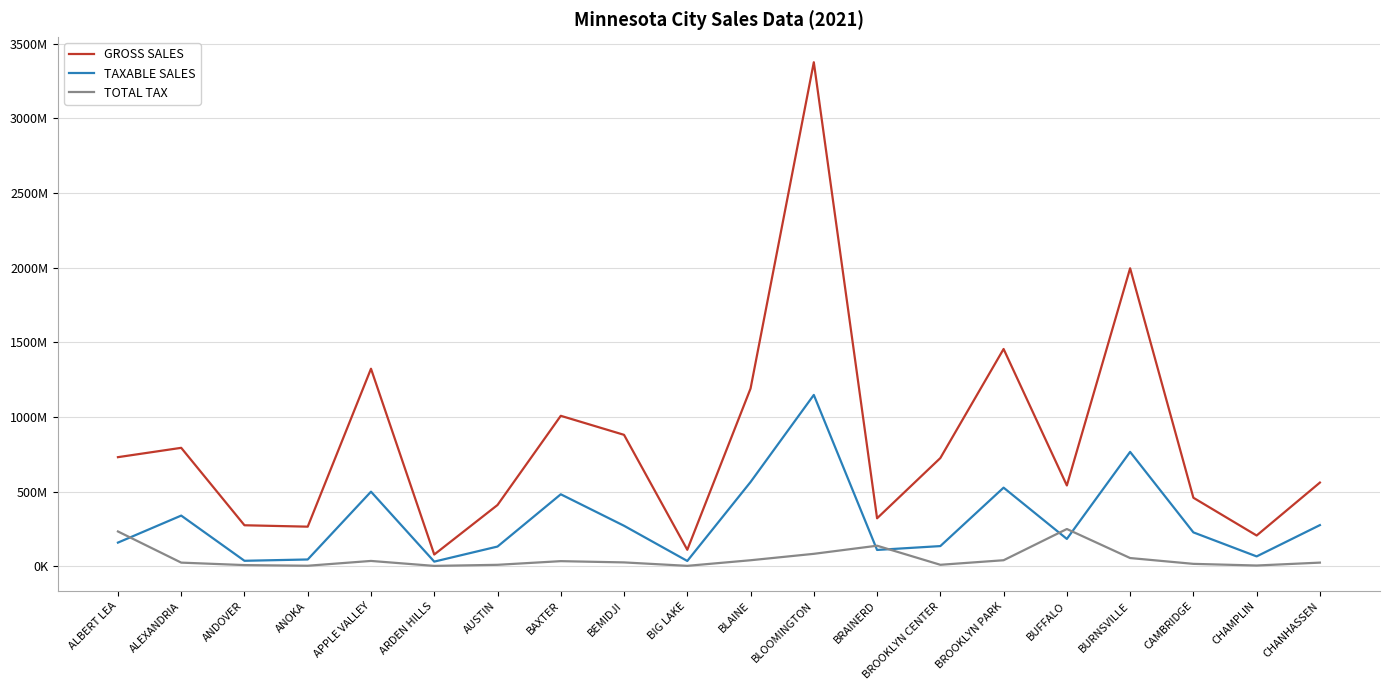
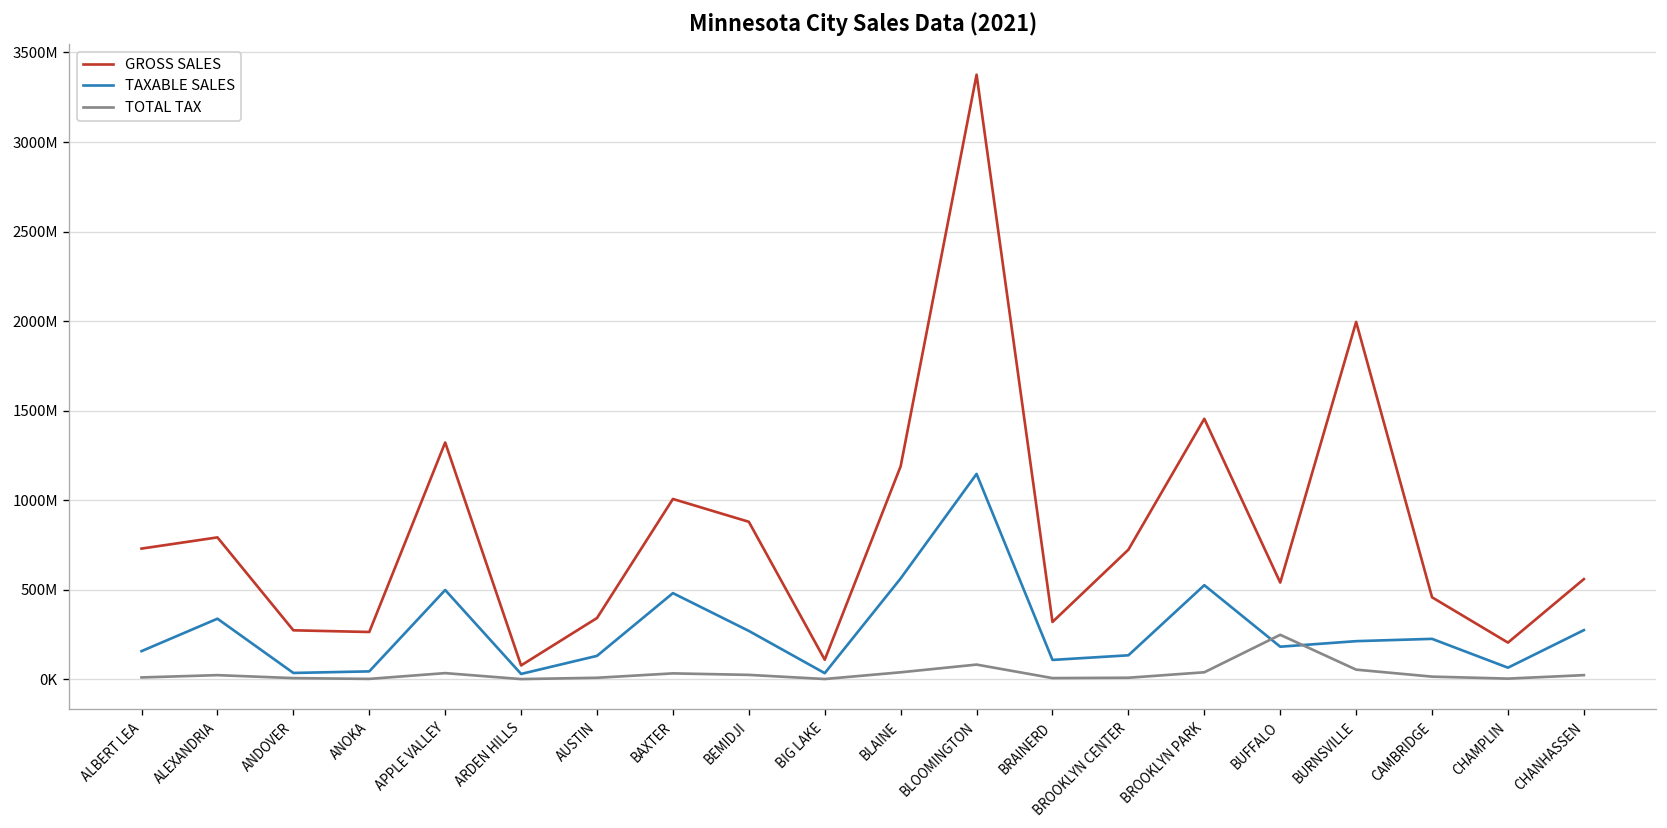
TOTAL TAX, ALBERT LEA: 230000000 -> 10000000
GROSS SALES, AUSTIN: 410000000 -> 340000000
TOTAL TAX, BRAINERD: 140000000 -> 10000000
TAXABLE SALES, BURNSVILLE: 770000000 -> 210000000
